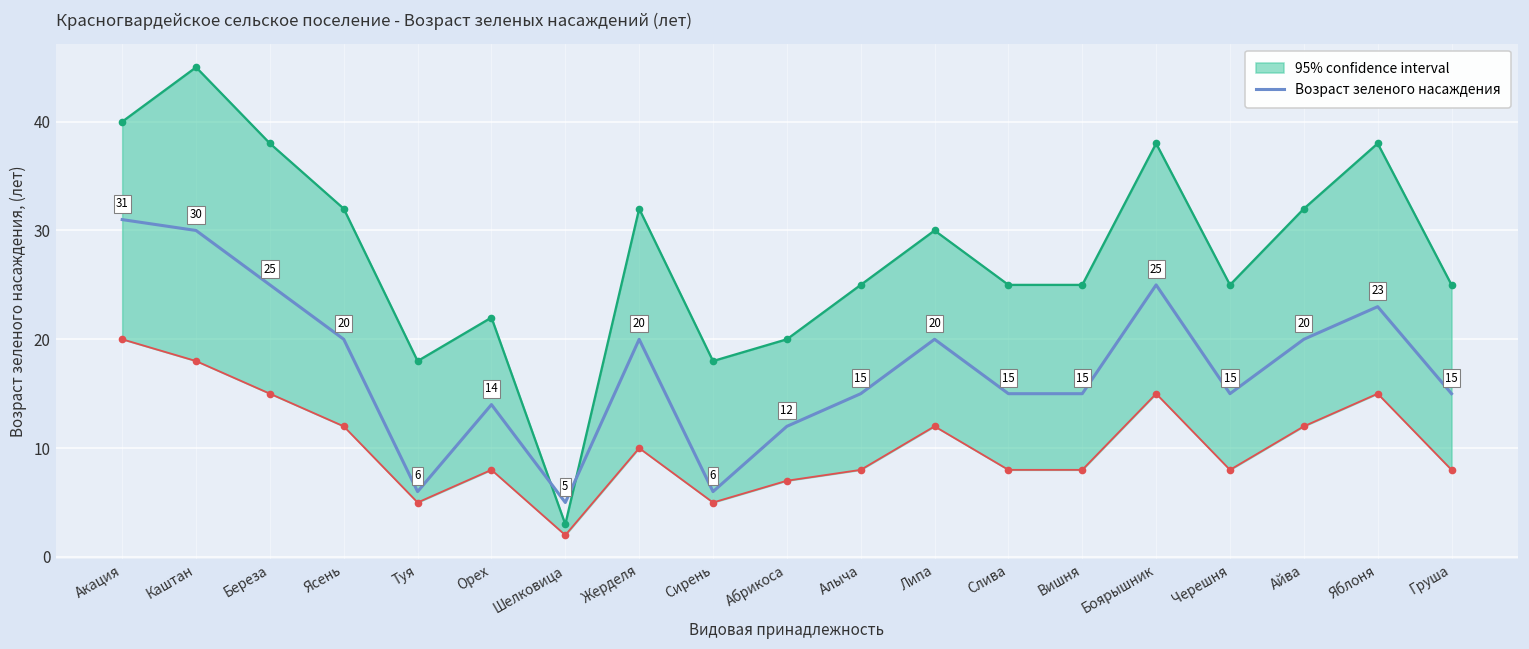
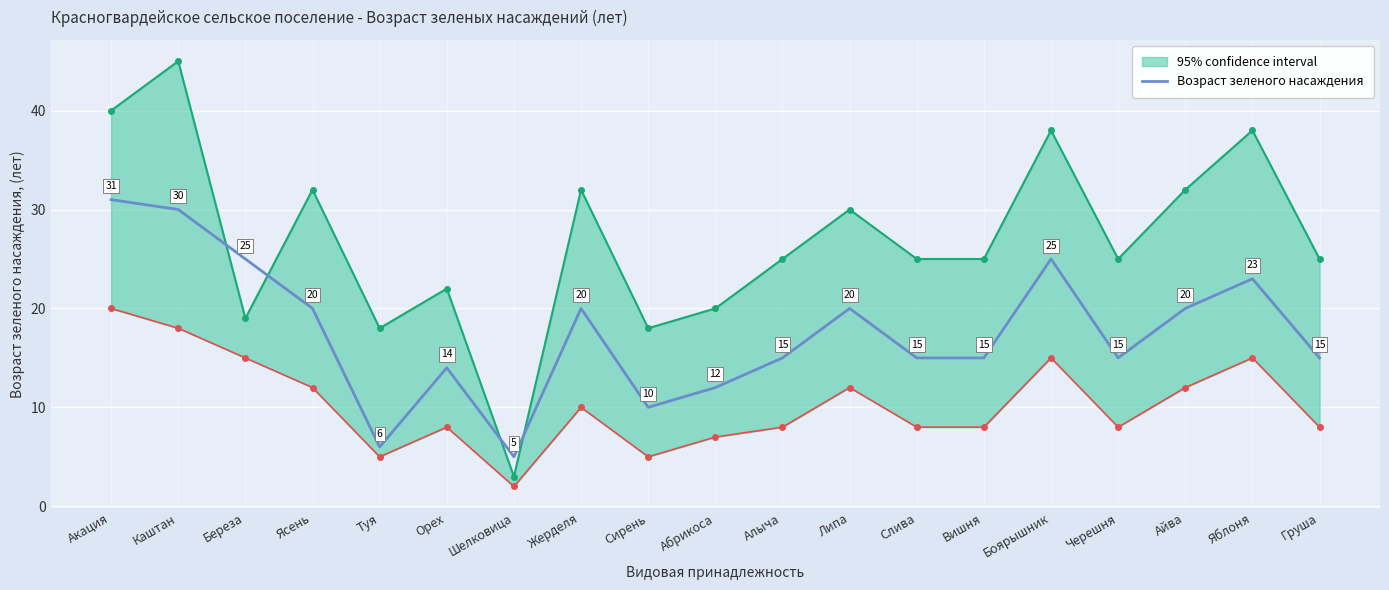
95% confidence interval, Береза: 38 -> 19
Возраст зеленого насаждения, Сирень: 6 -> 10
